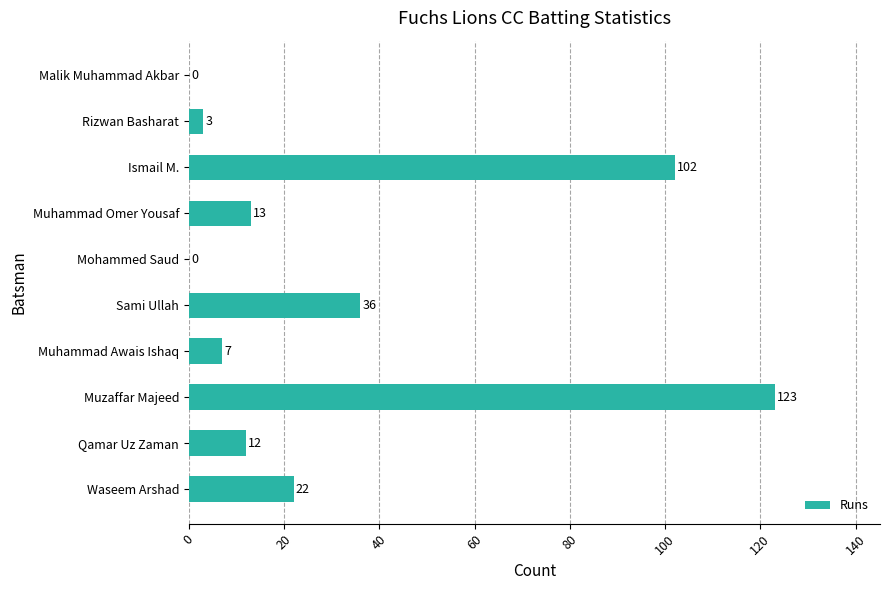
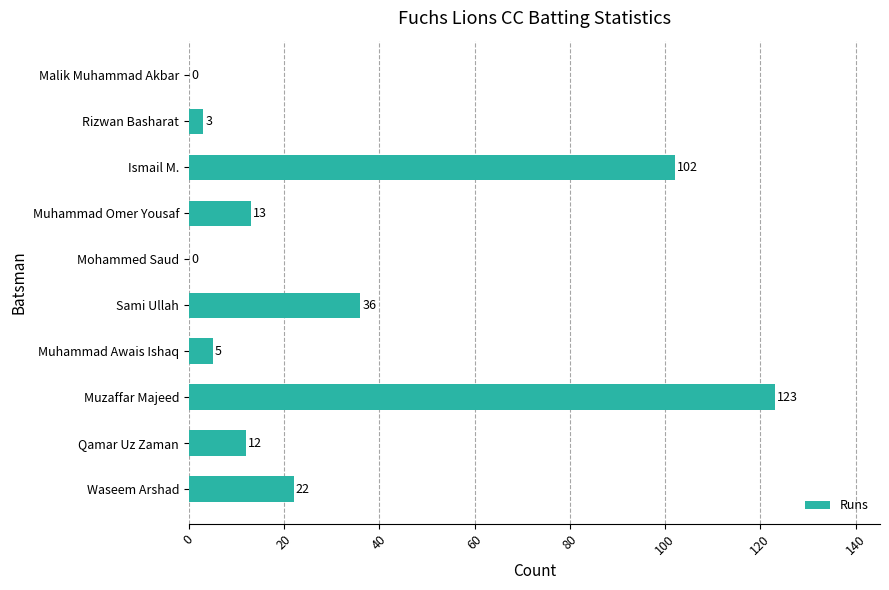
Muhammad Awais Ishaq: 7 -> 5
